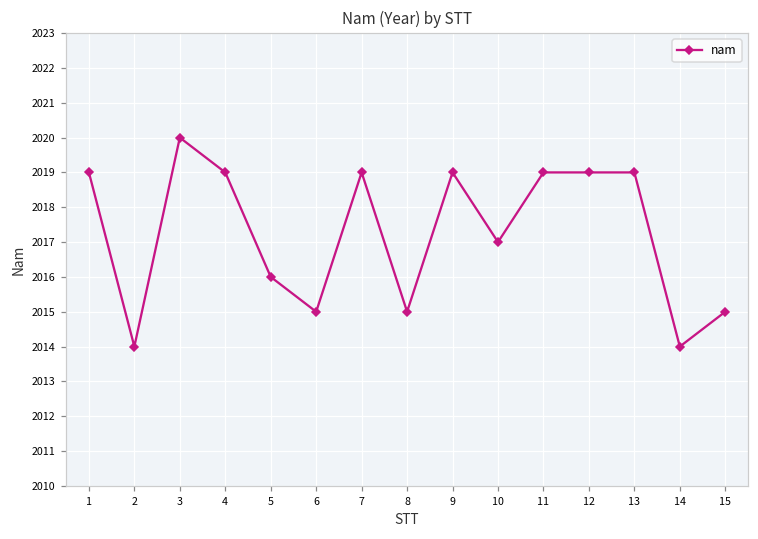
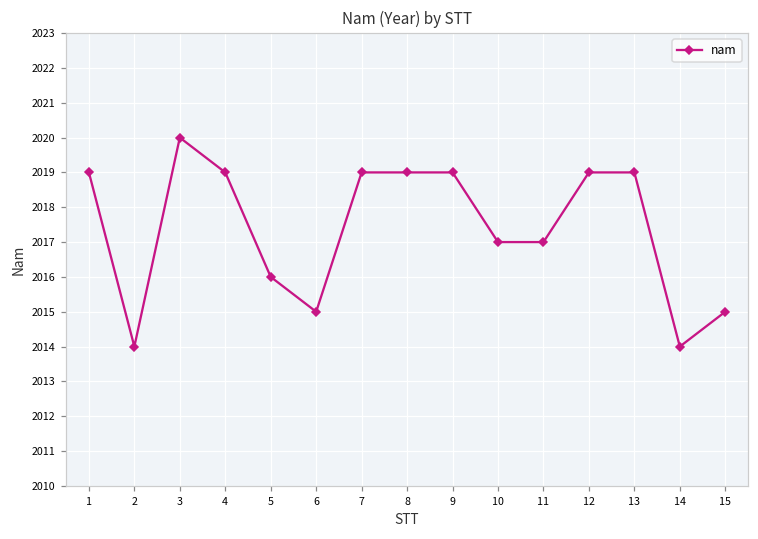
8: 2015 -> 2019
11: 2019 -> 2017
